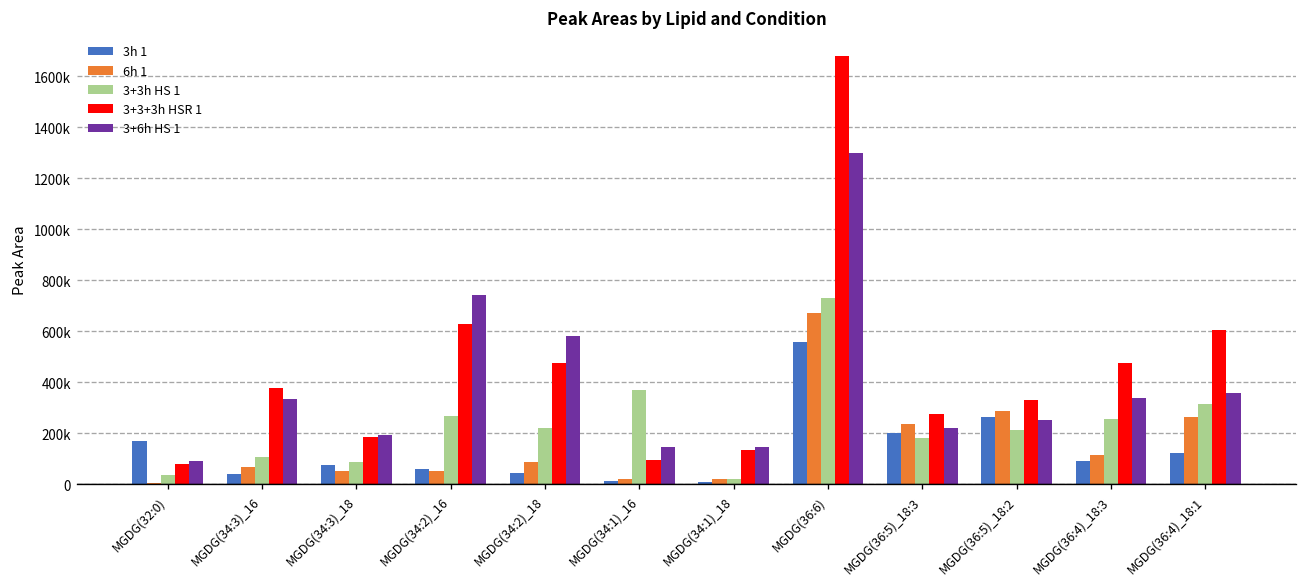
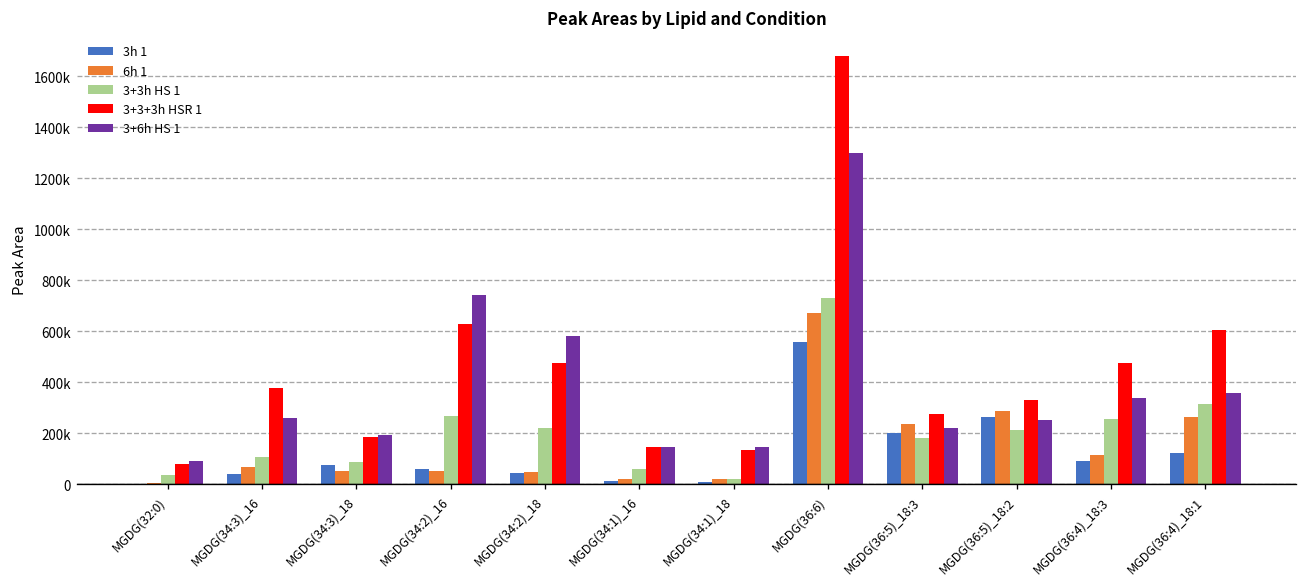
3h 1, MGDG(32:0): 170000 -> 0
3+6h HS 1, MGDG(34:3)_16: 330000 -> 260000
6h 1, MGDG(34:2)_18: 90000 -> 50000
3+3h HS 1, MGDG(34:1)_16: 370000 -> 60000
3+3+3h HSR 1, MGDG(34:1)_16: 100000 -> 150000
